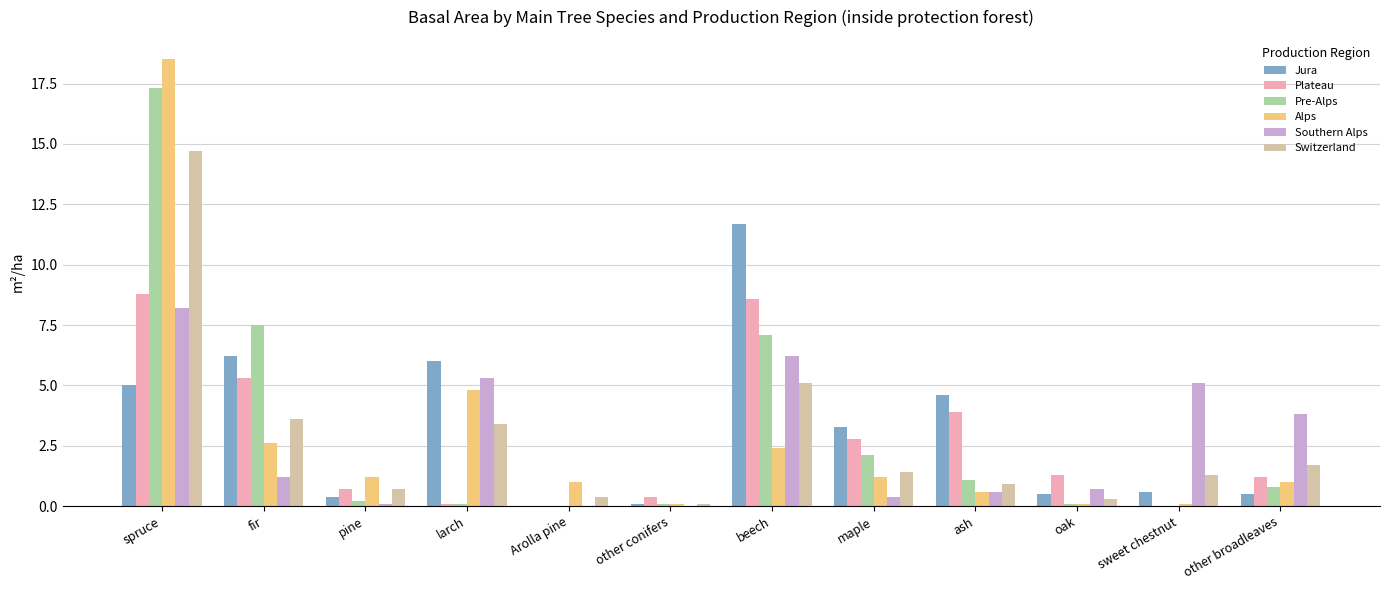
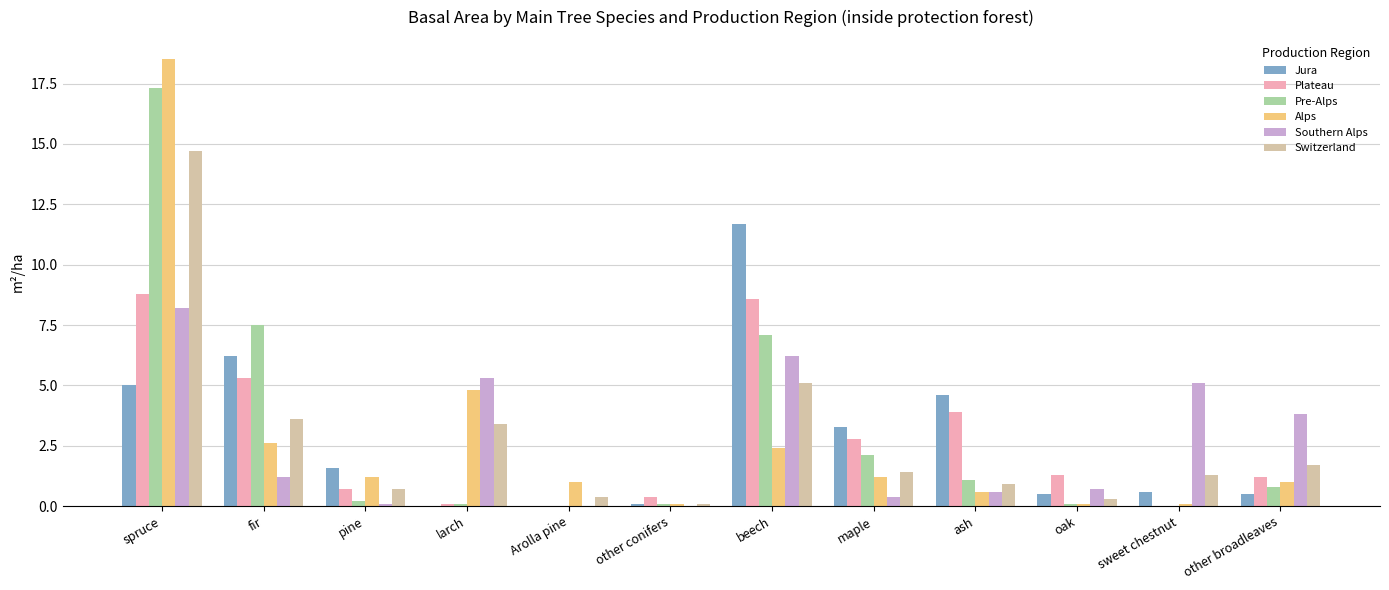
Jura, pine: 0.4 -> 1.6
Jura, larch: 6 -> 0
